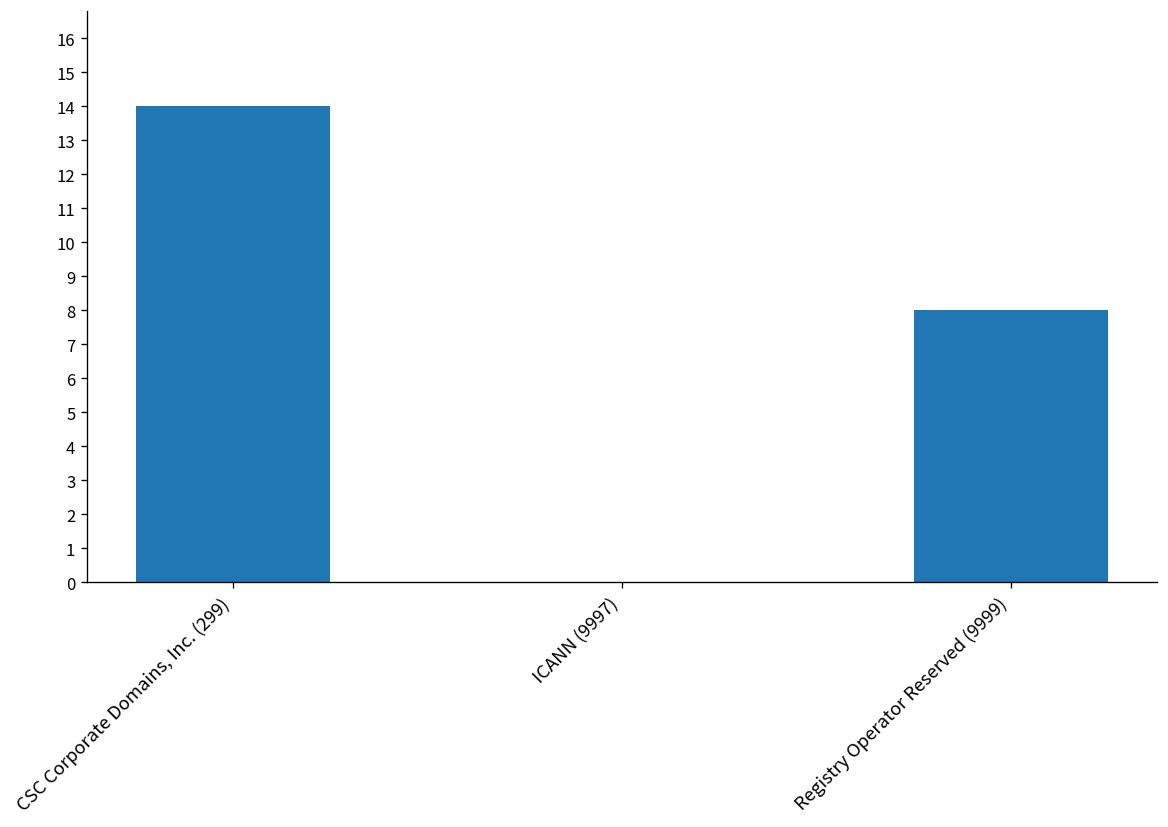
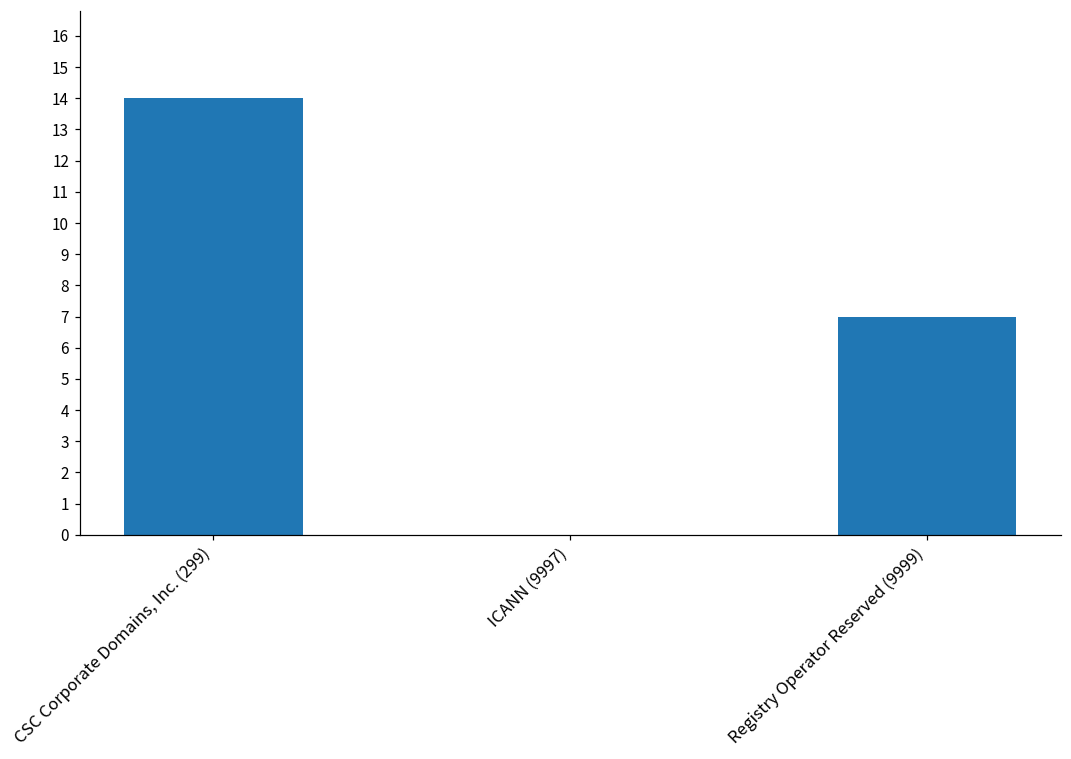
Registry Operator Reserved (9999): 8 -> 7
